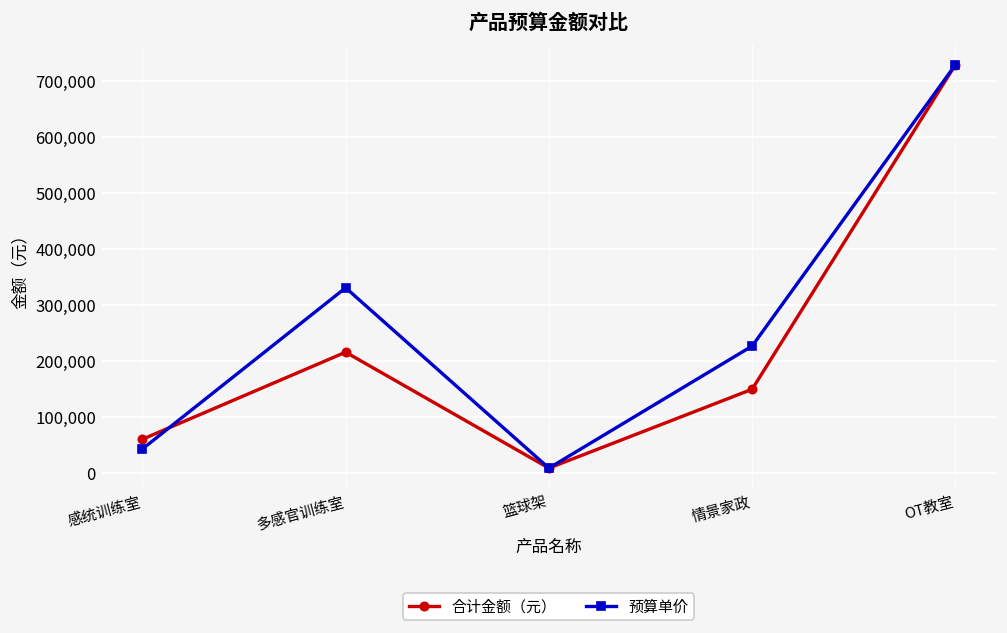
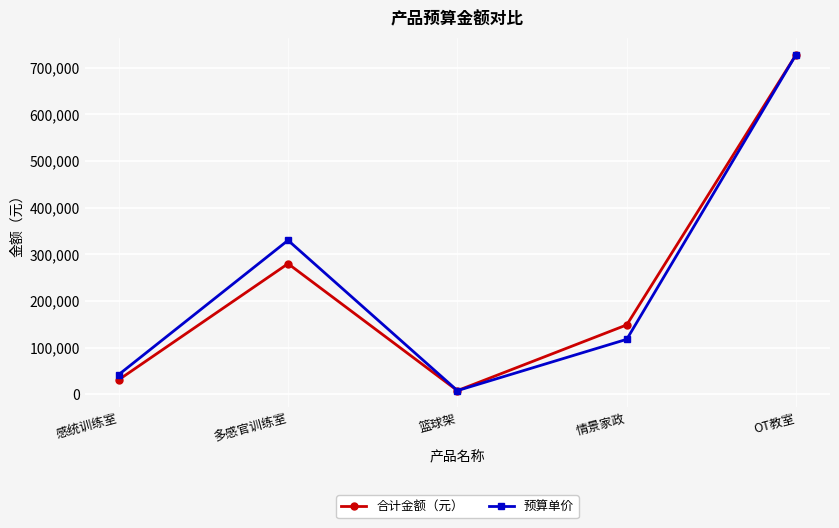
合计金额（元）, 感统训练室: 60,000 -> 30,000
合计金额（元）, 多感官训练室: 220,000 -> 280,000
预算单价, 情景家政: 230,000 -> 120,000
